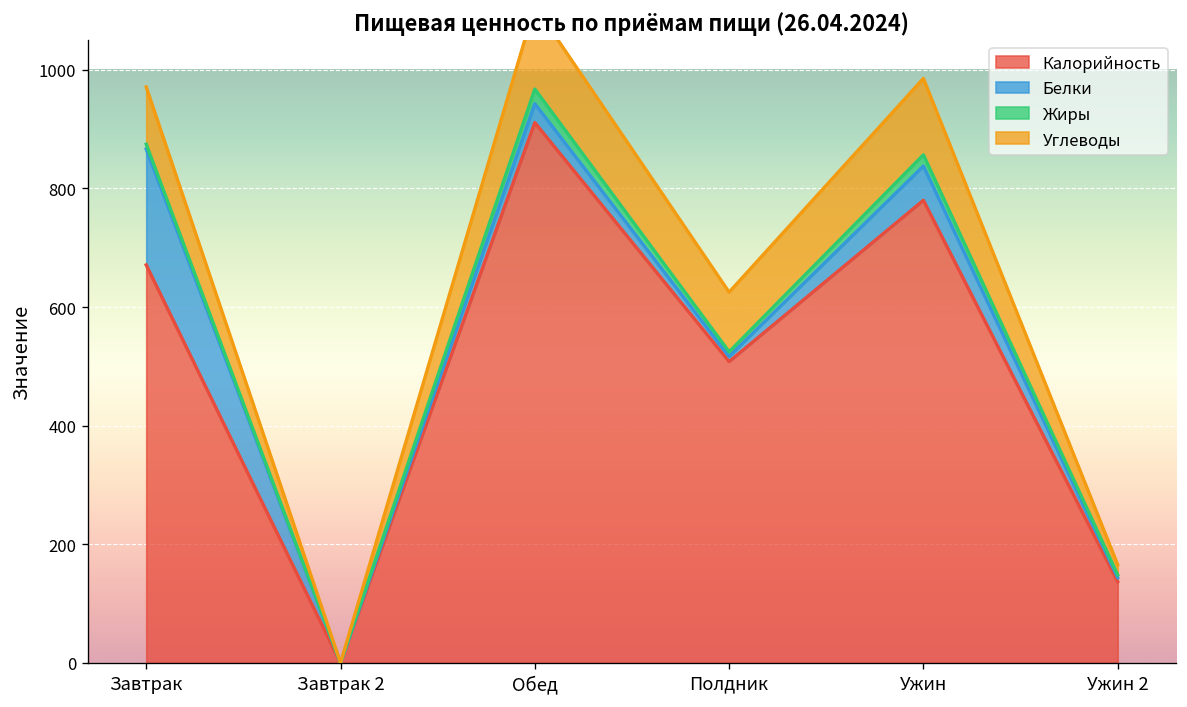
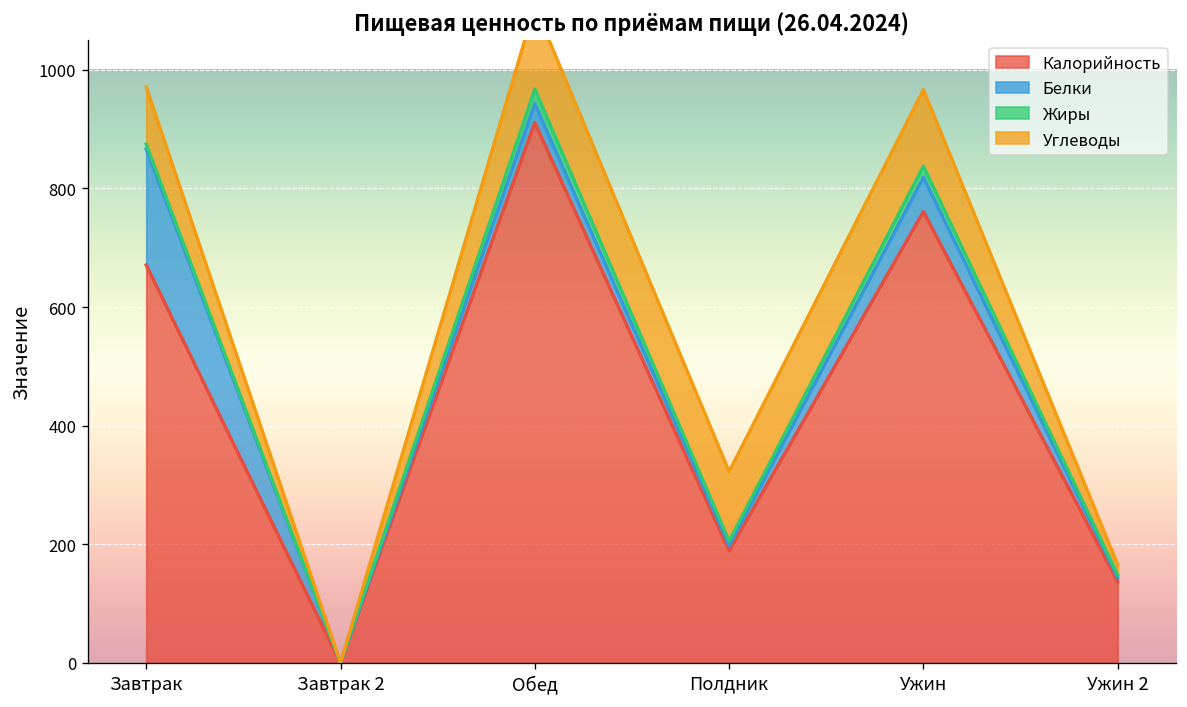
Калорийность, Полдник: 510 -> 190
Углеводы, Полдник: 100 -> 120
Калорийность, Ужин: 780 -> 760
